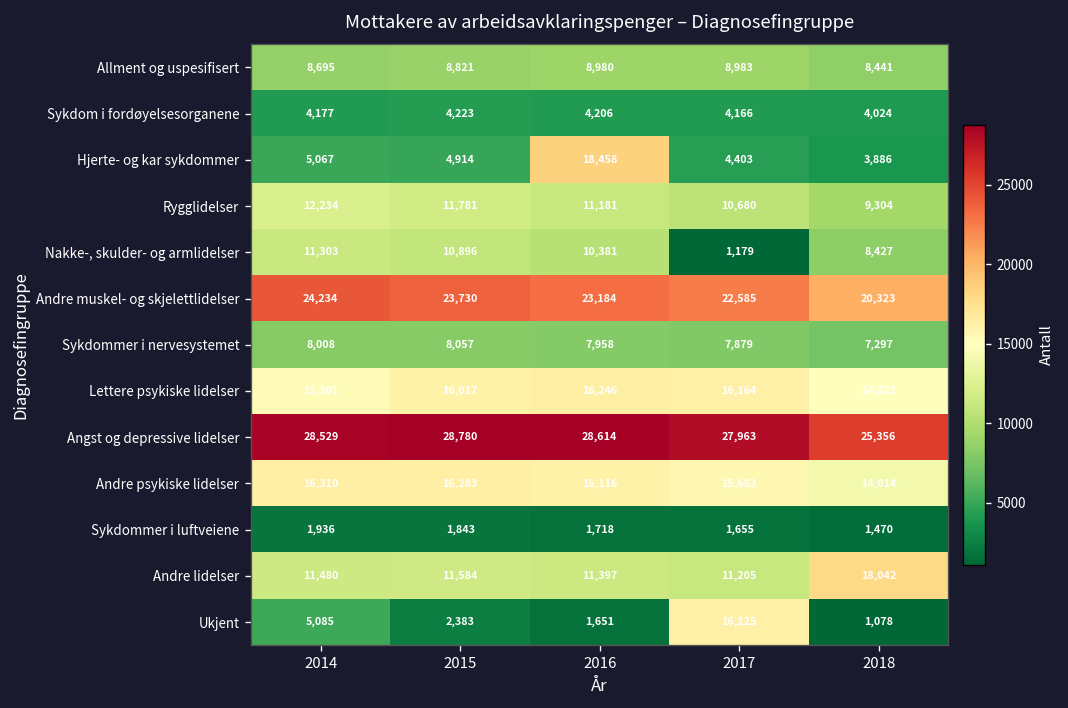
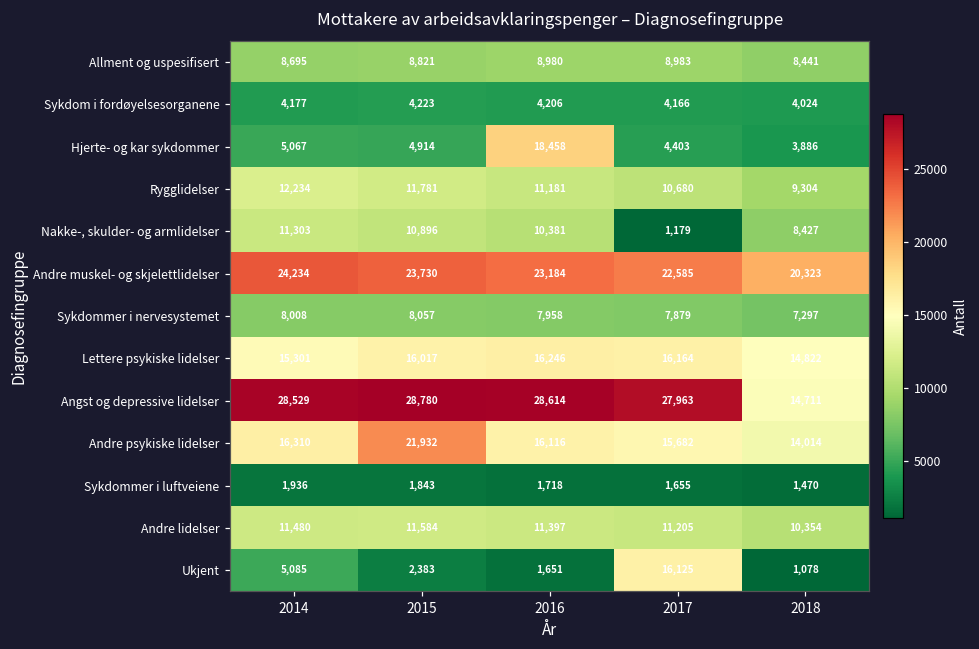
Angst og depressive lidelser, 2018: 25,356 -> 14,711
Andre psykiske lidelser, 2015: 16,283 -> 21,932
Andre lidelser, 2018: 18,042 -> 10,354
